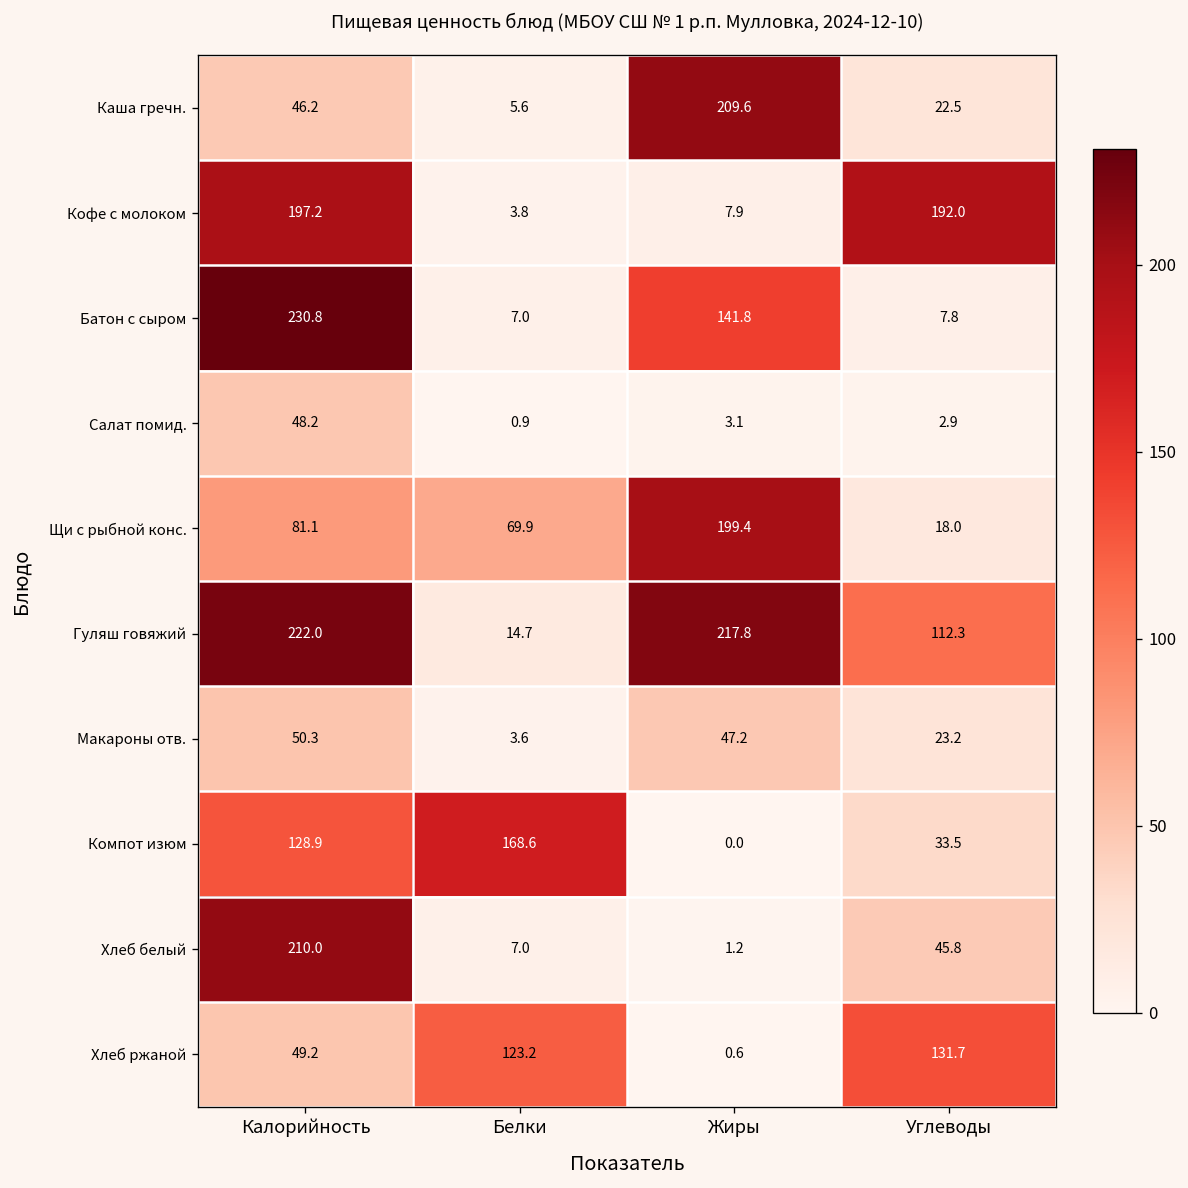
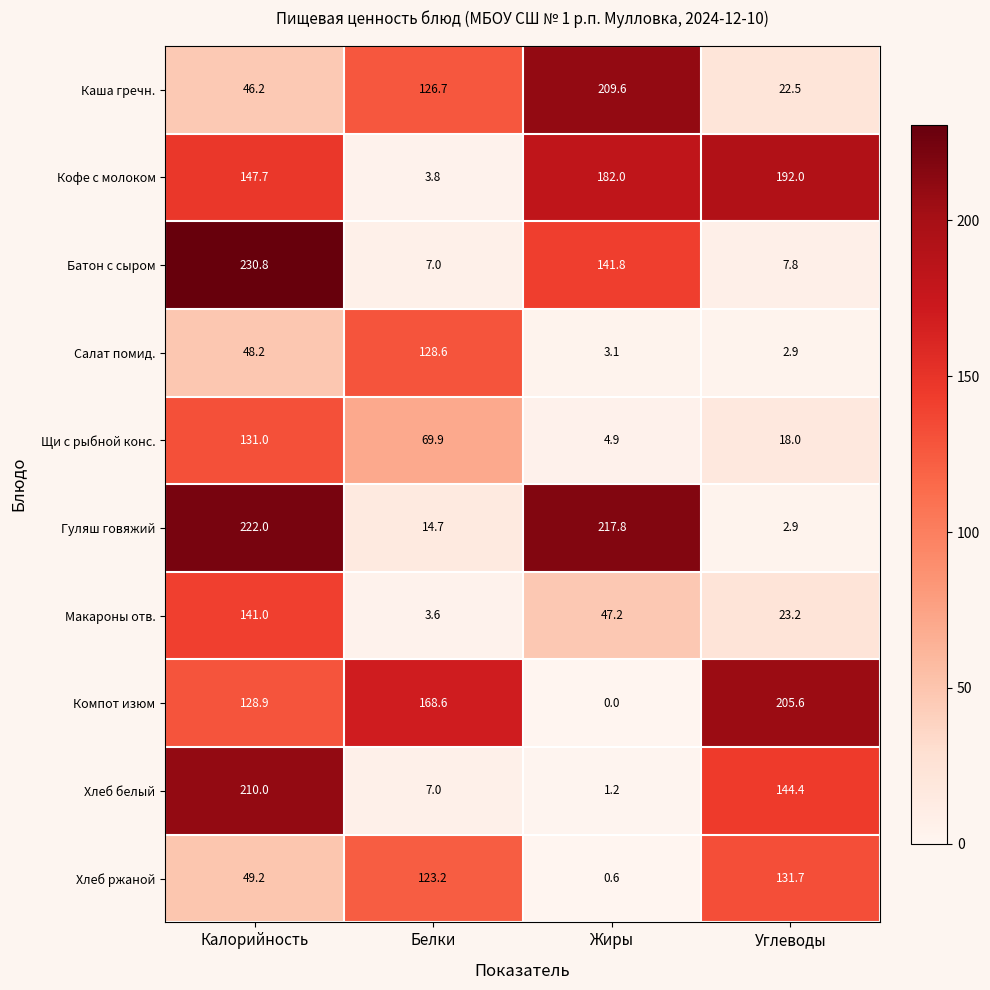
Каша гречн., Белки: 5.6 -> 126.7
Кофе с молоком, Калорийность: 197.2 -> 147.7
Кофе с молоком, Жиры: 7.9 -> 182.0
Салат помид., Белки: 0.9 -> 128.6
Щи с рыбной конс., Калорийность: 81.1 -> 131.0
Щи с рыбной конс., Жиры: 199.4 -> 4.9
Гуляш говяжий, Углеводы: 112.3 -> 2.9
Макароны отв., Калорийность: 50.3 -> 141.0
Компот изюм, Углеводы: 33.5 -> 205.6
Хлеб белый, Углеводы: 45.8 -> 144.4
